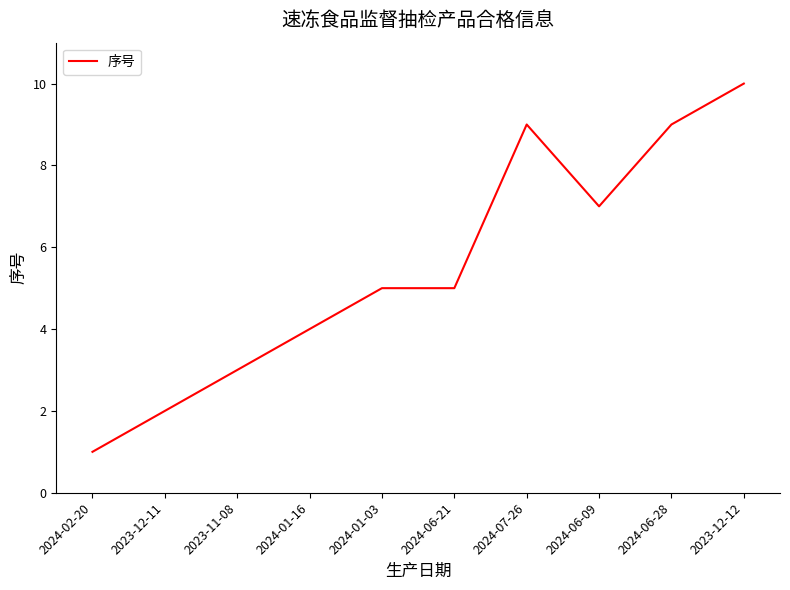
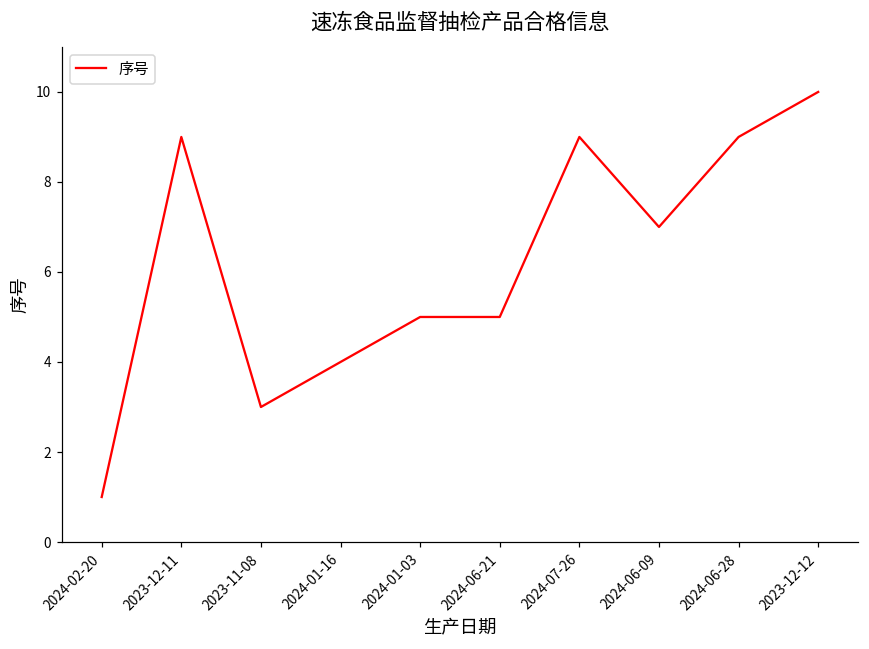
2023-12-11: 2 -> 9
